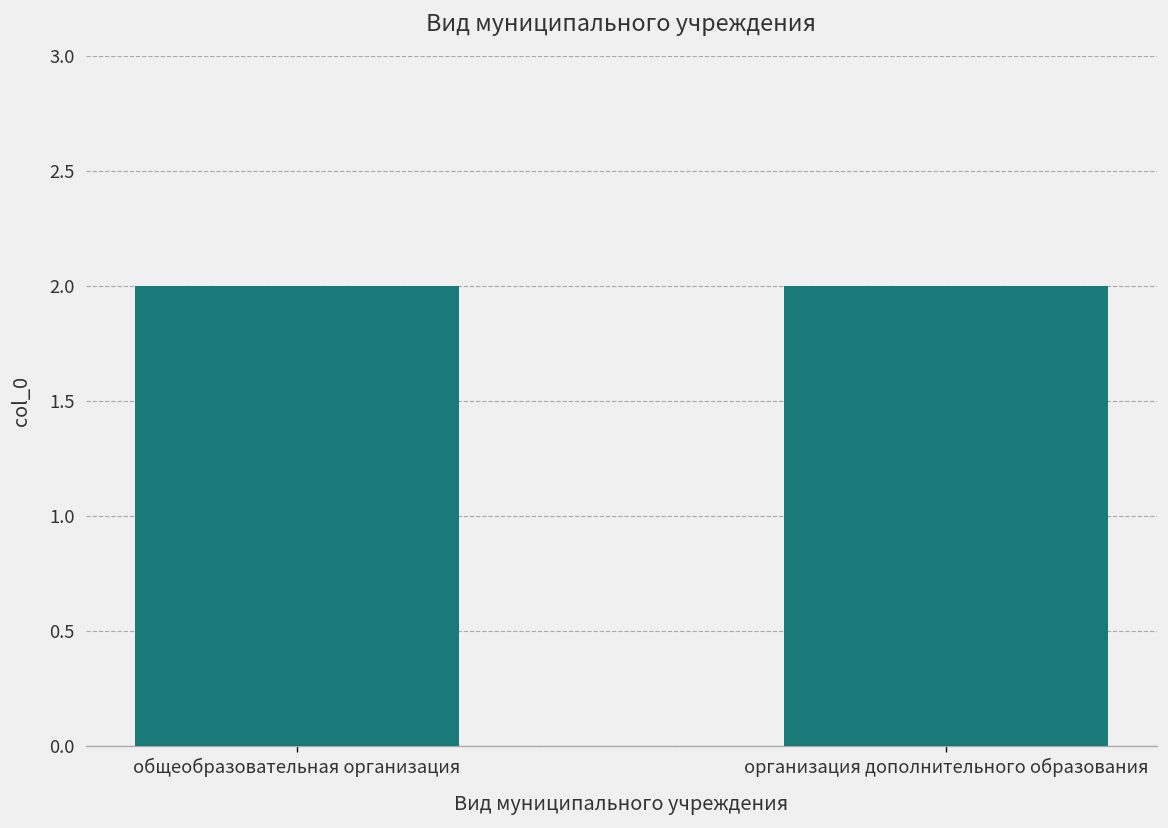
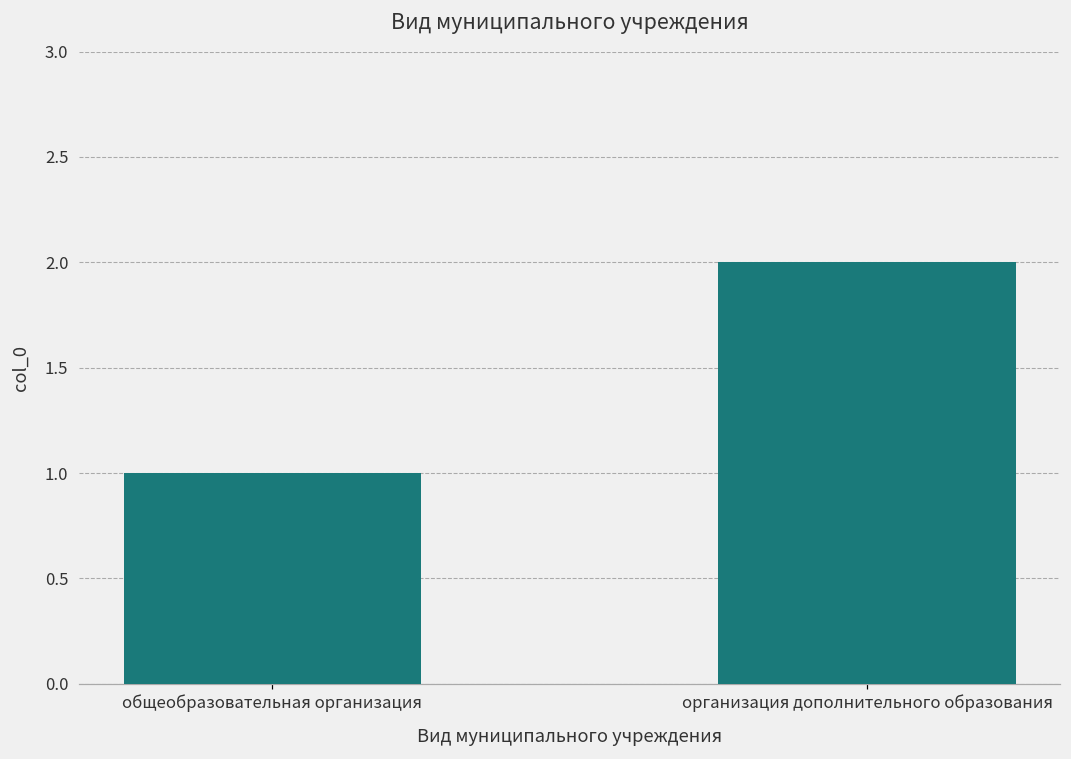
общеобразовательная организация: 2 -> 1
